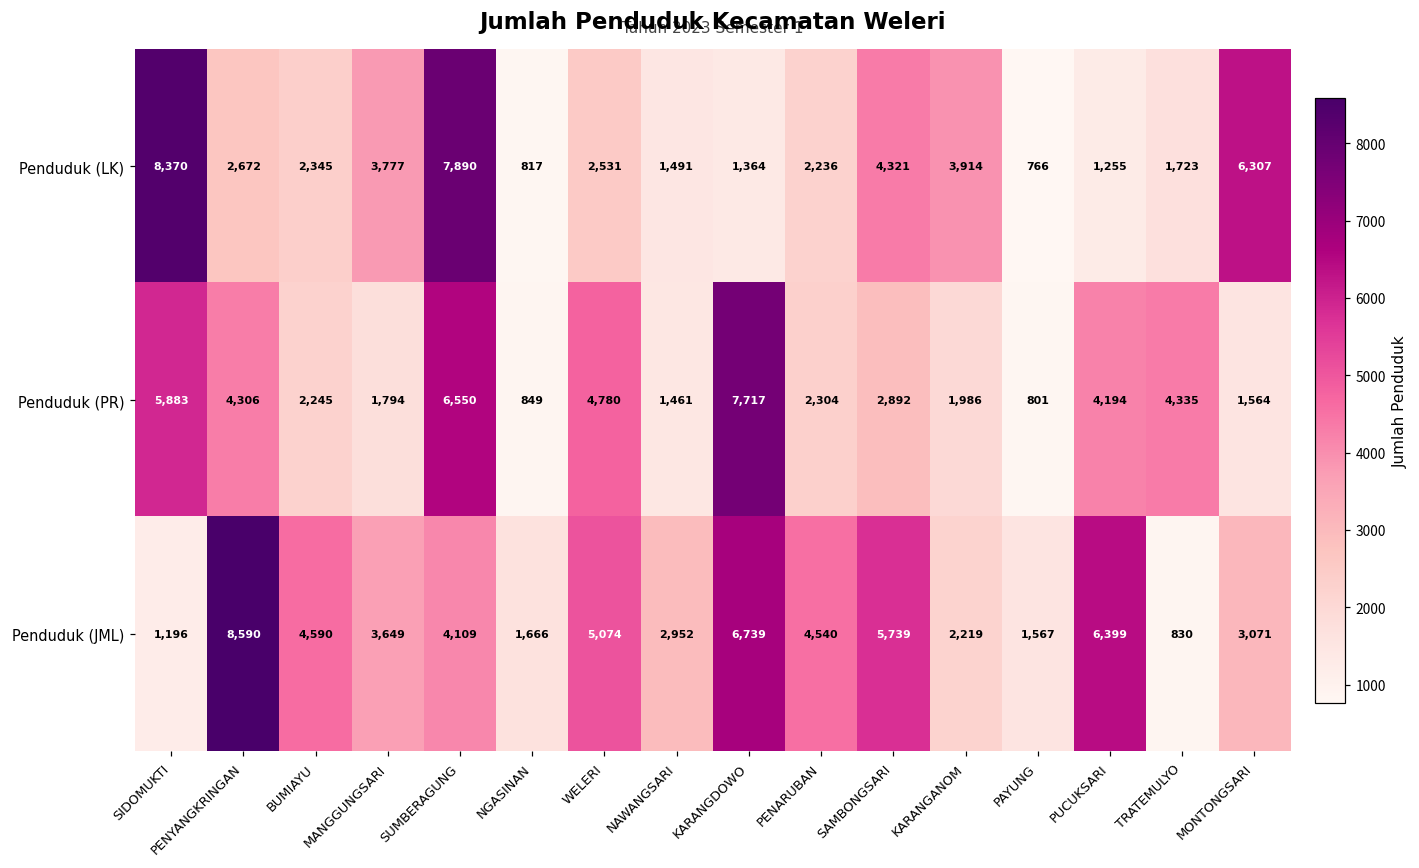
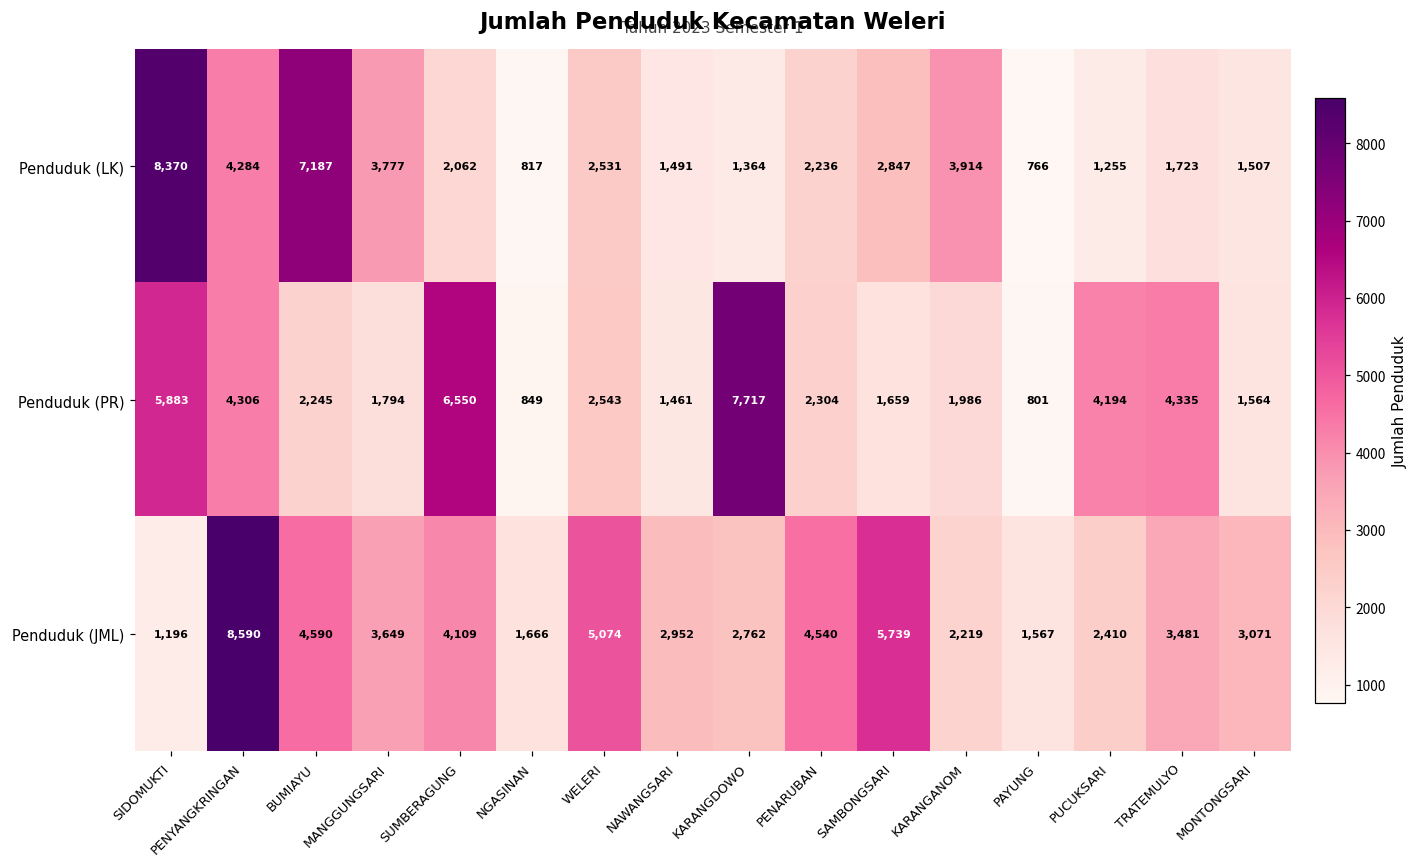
Penduduk (LK), PENYANGKRINGAN: 2,672 -> 4,284
Penduduk (LK), BUMIAYU: 2,345 -> 7,187
Penduduk (LK), SUMBERAGUNG: 7,890 -> 2,062
Penduduk (LK), SAMBONGSARI: 4,321 -> 2,847
Penduduk (LK), MONTONGSARI: 6,307 -> 1,507
Penduduk (PR), WELERI: 4,780 -> 2,543
Penduduk (PR), SAMBONGSARI: 2,892 -> 1,659
Penduduk (JML), KARANGDOWO: 6,739 -> 2,762
Penduduk (JML), PUCUKSARI: 6,399 -> 2,410
Penduduk (JML), TRATEMULYO: 830 -> 3,481
